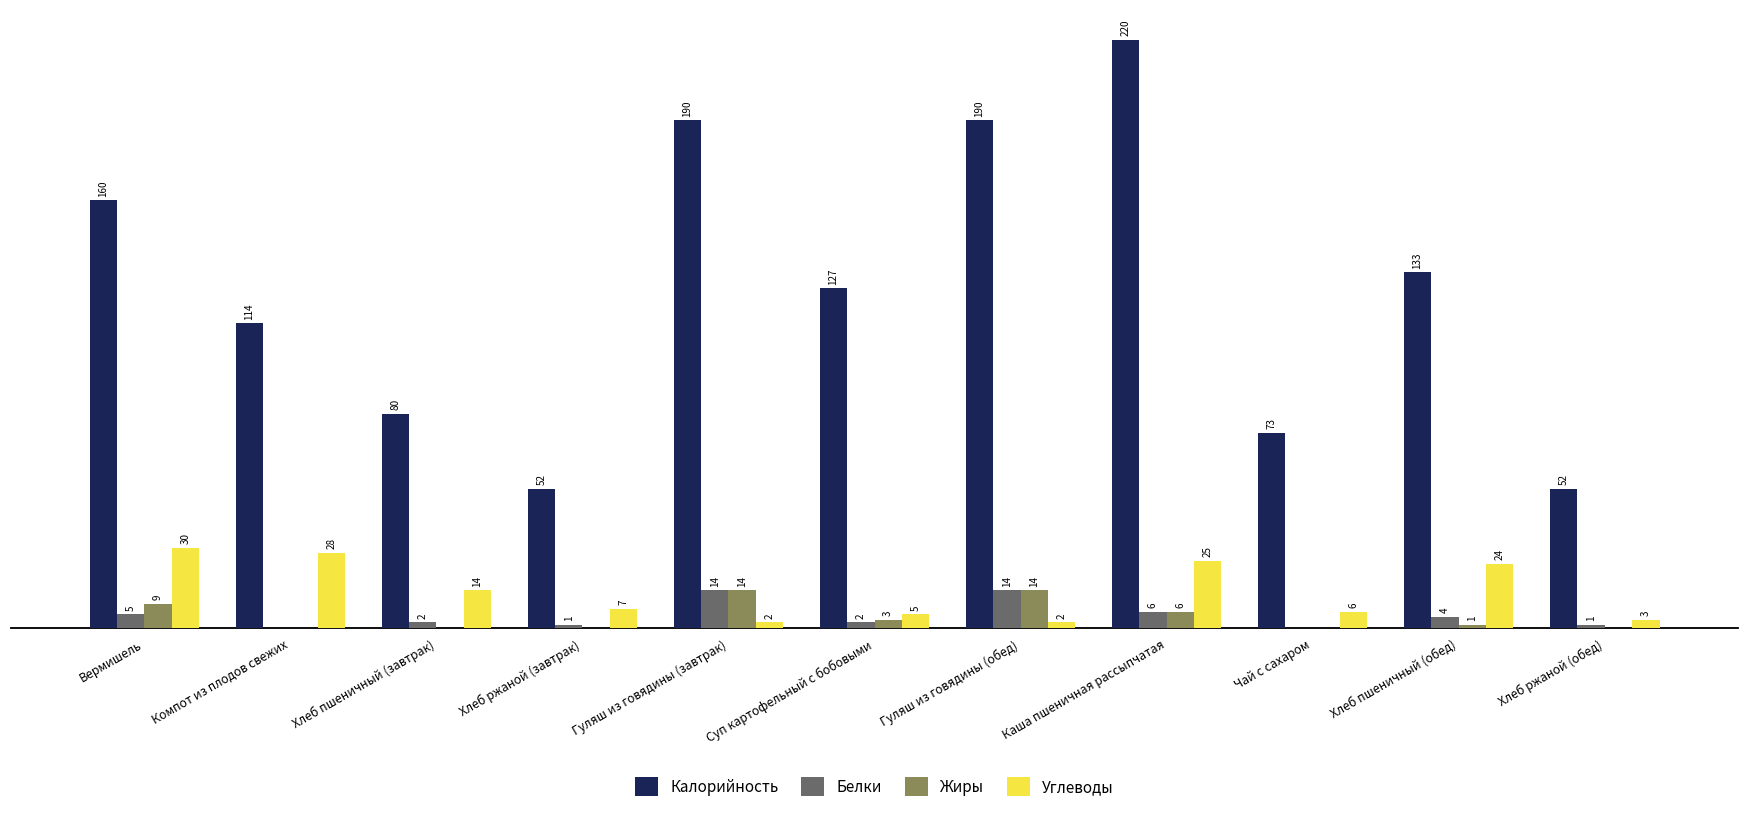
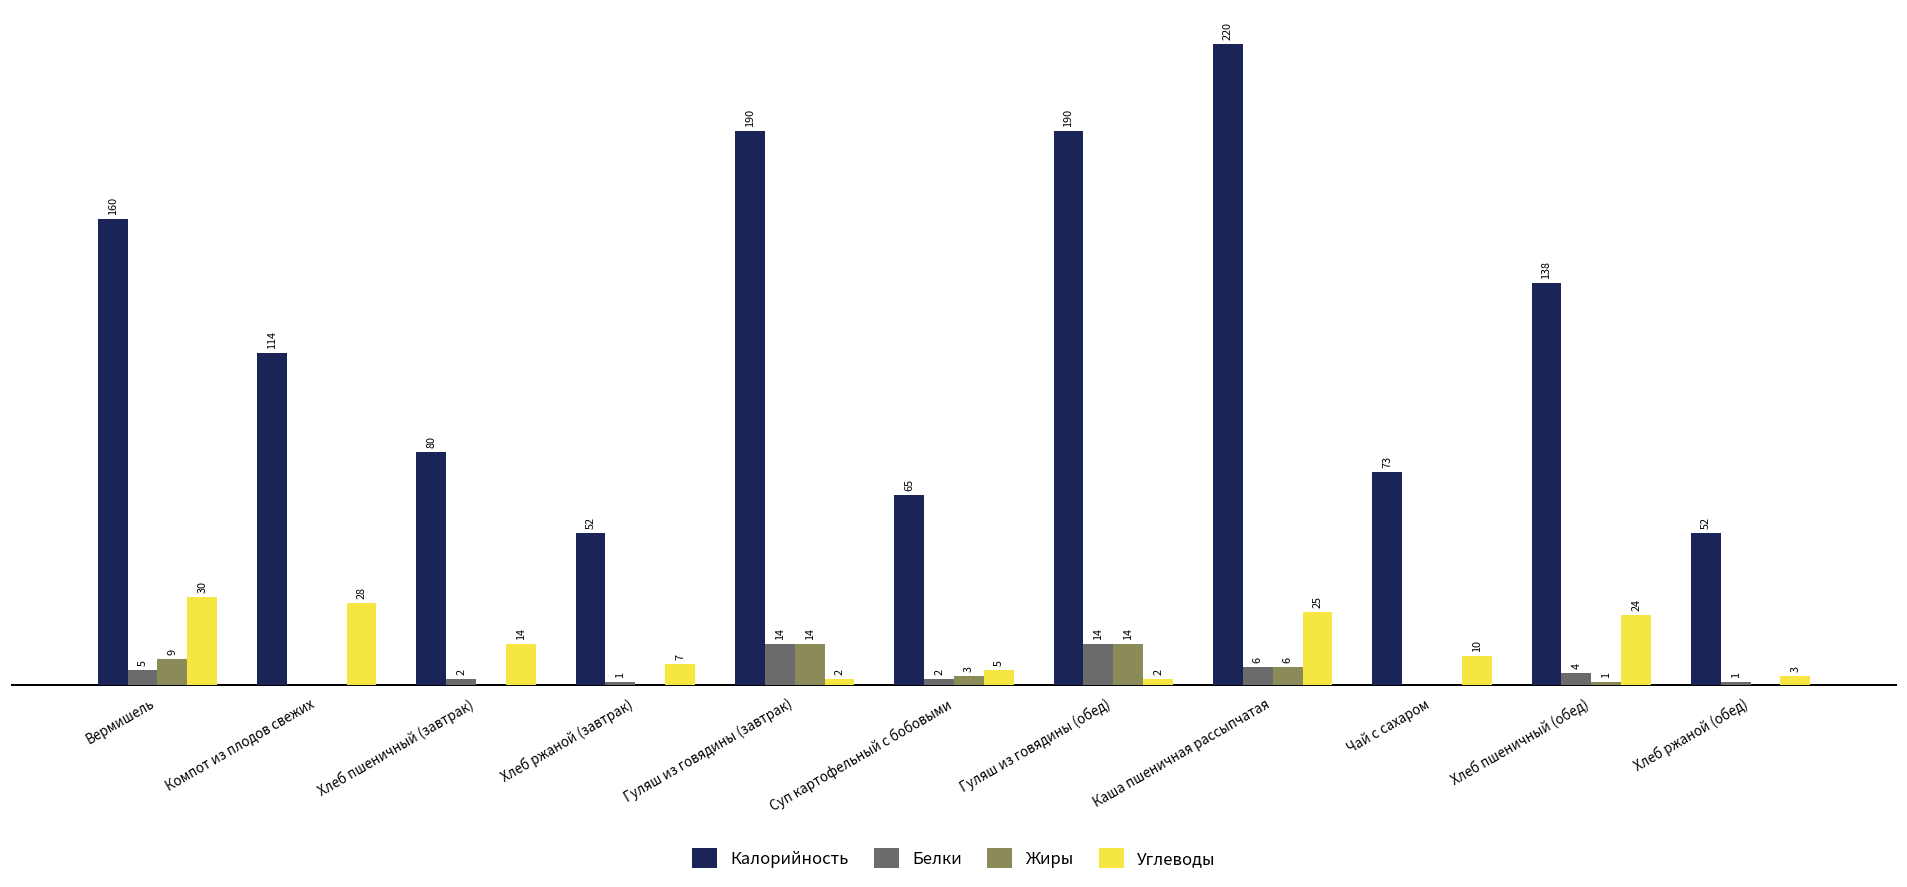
Калорийность, Суп картофельный с бобовыми: 127 -> 65
Углеводы, Чай с сахаром: 6 -> 10
Калорийность, Хлеб пшеничный (обед): 133 -> 138
